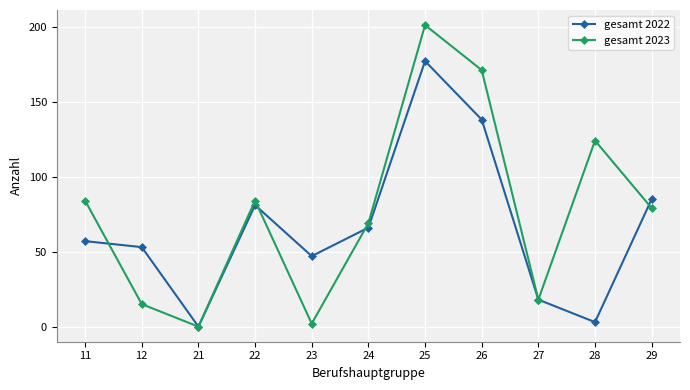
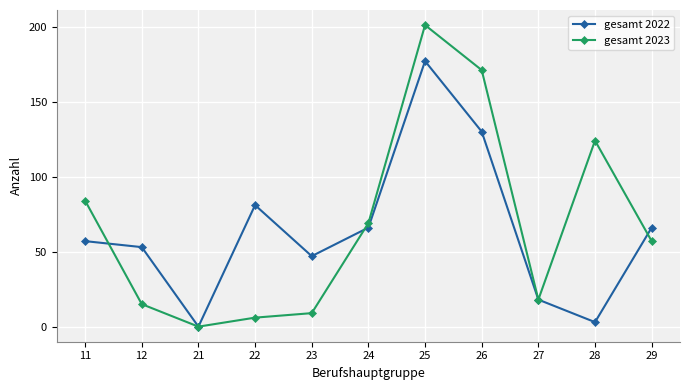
gesamt 2023, 22: 84 -> 6
gesamt 2023, 23: 2 -> 9
gesamt 2022, 26: 138 -> 130
gesamt 2022, 29: 85 -> 66
gesamt 2023, 29: 79 -> 57
